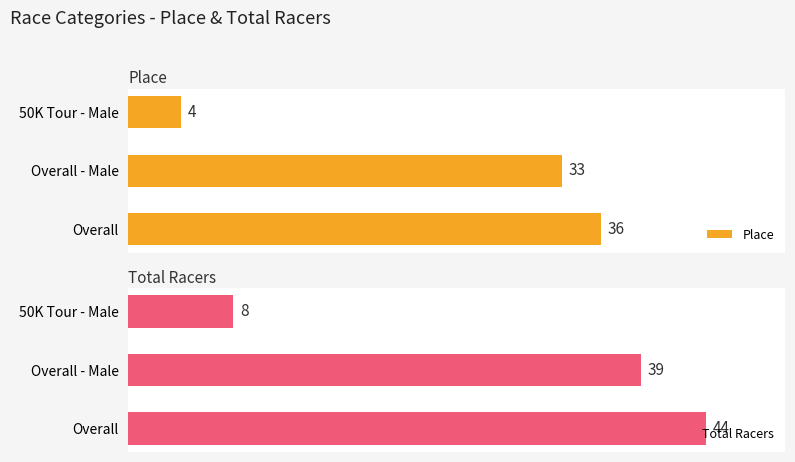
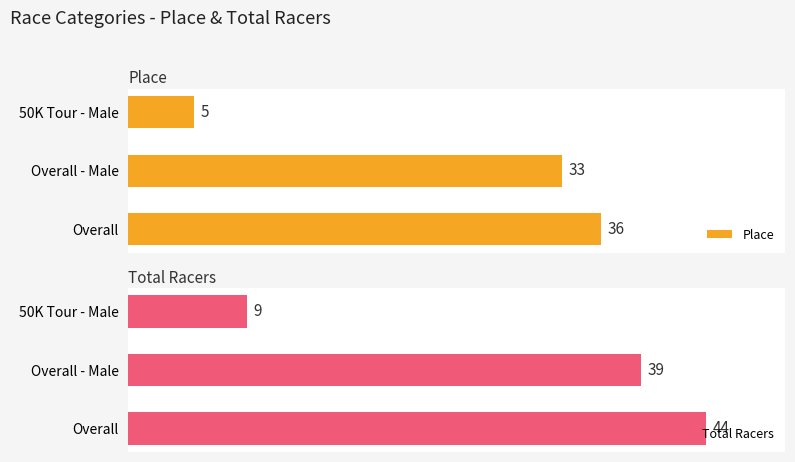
Place, 50K Tour - Male: 4 -> 5
Total Racers, 50K Tour - Male: 8 -> 9
